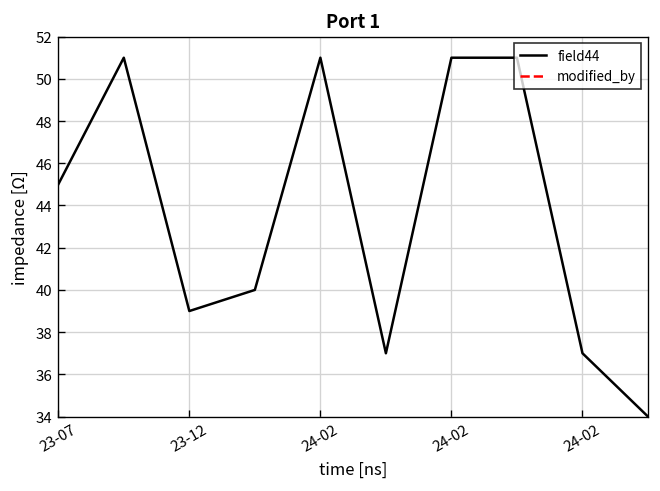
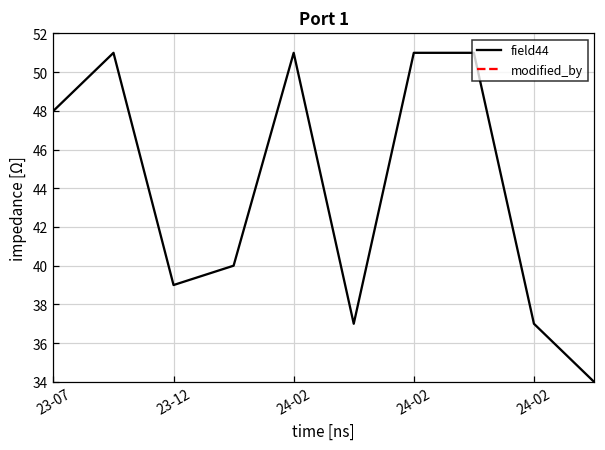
field44, 23-07: 45 -> 48
